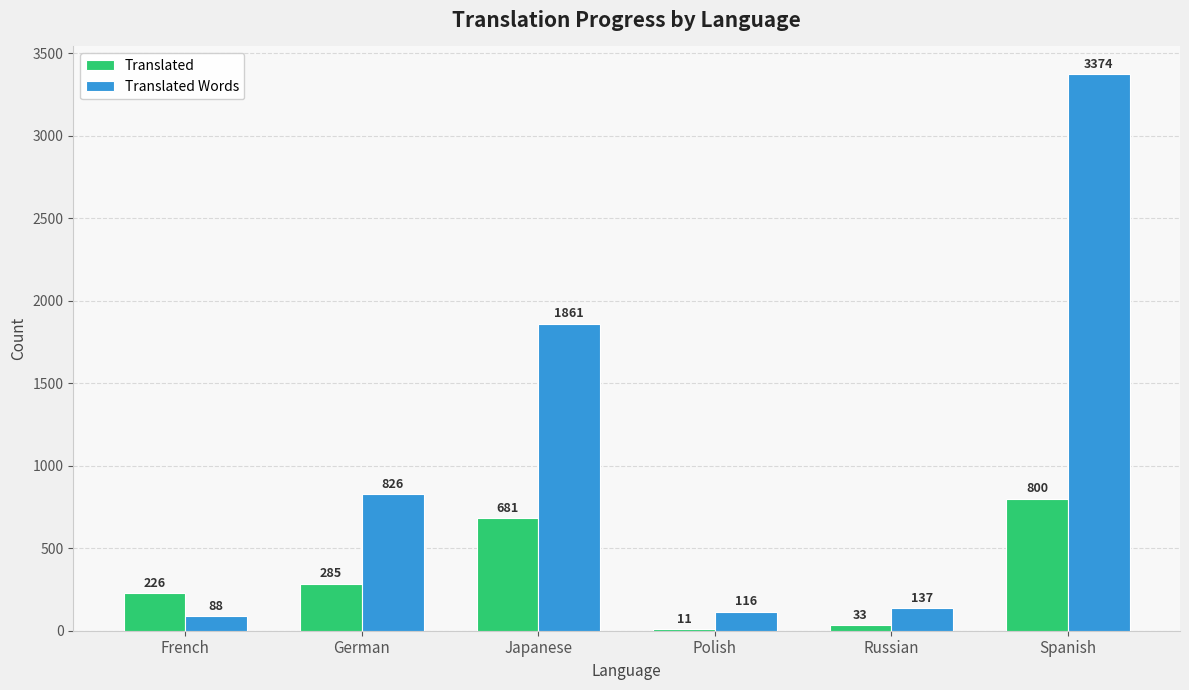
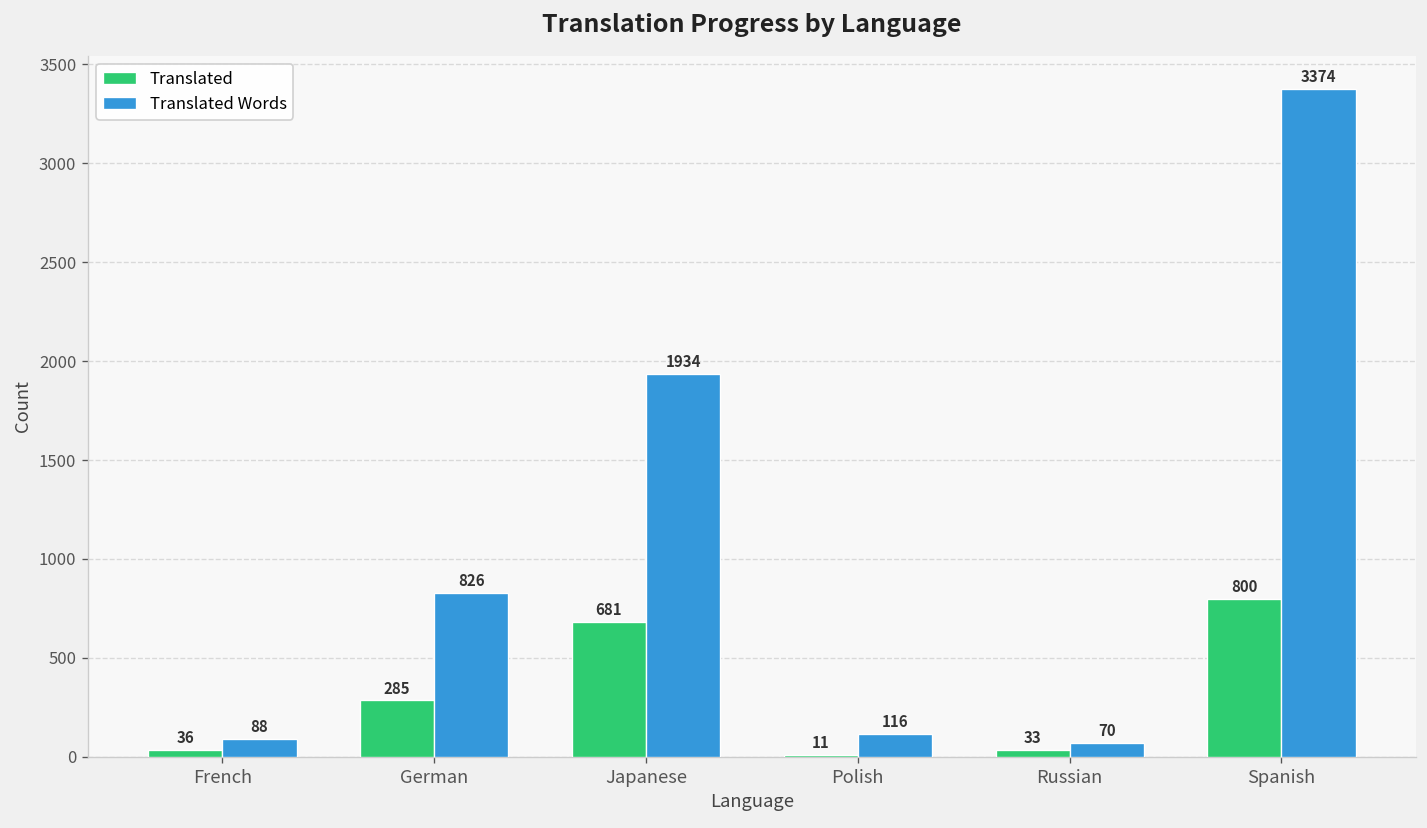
Translated, French: 226 -> 36
Translated Words, Japanese: 1861 -> 1934
Translated Words, Russian: 137 -> 70
